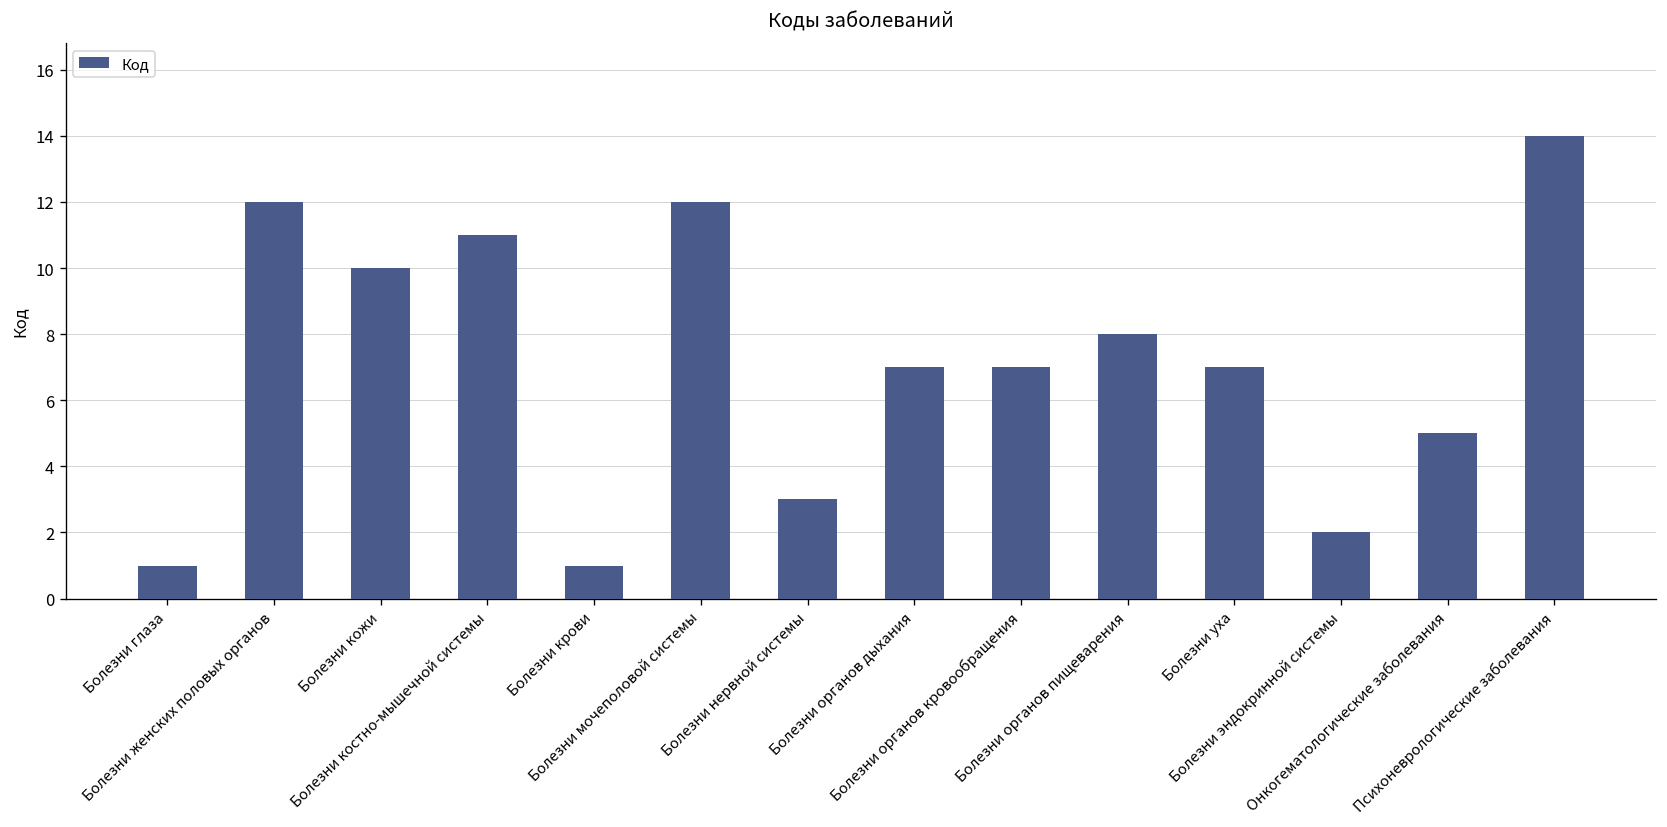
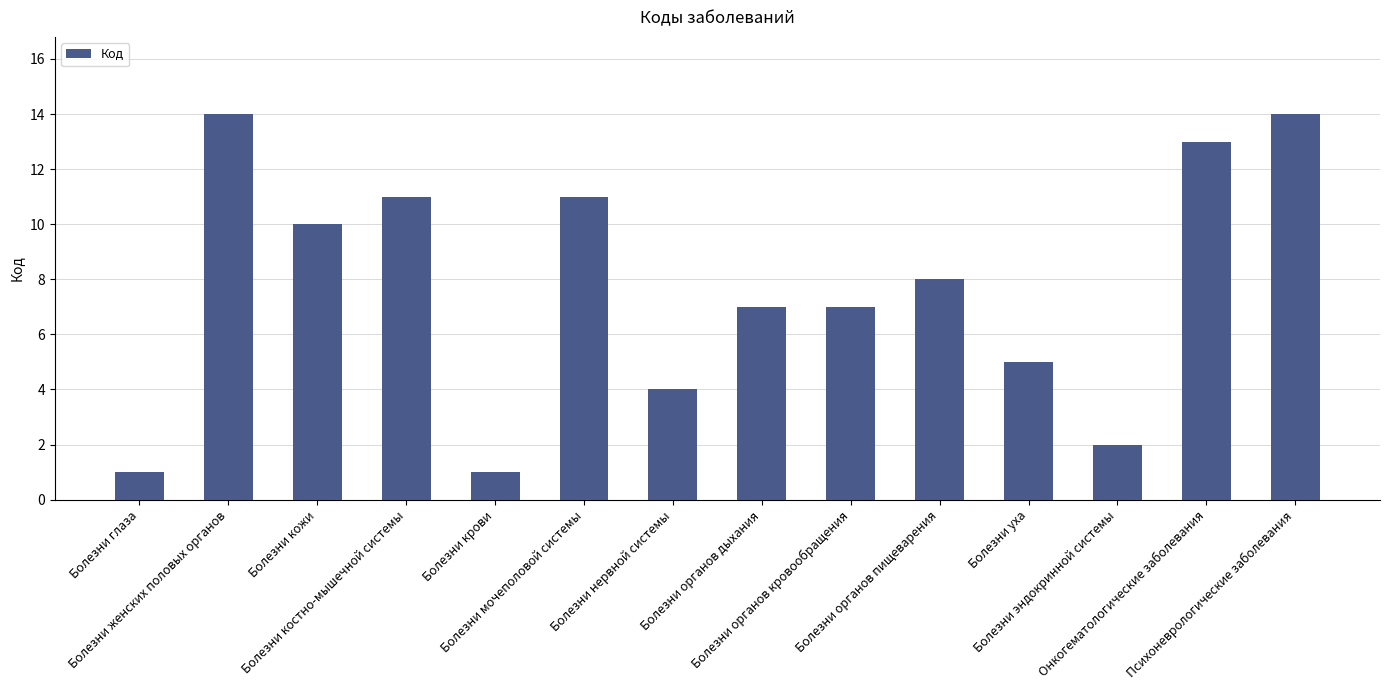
Болезни женских половых органов: 12 -> 14
Болезни мочеполовой системы: 12 -> 11
Болезни нервной системы: 3 -> 4
Болезни уха: 7 -> 5
Онкогематологические заболевания: 5 -> 13
